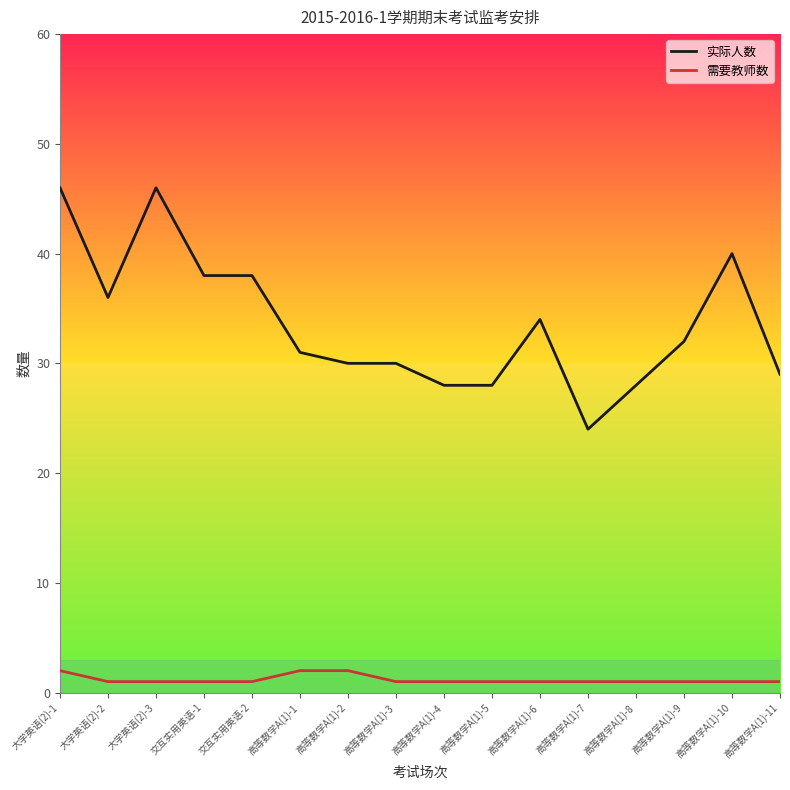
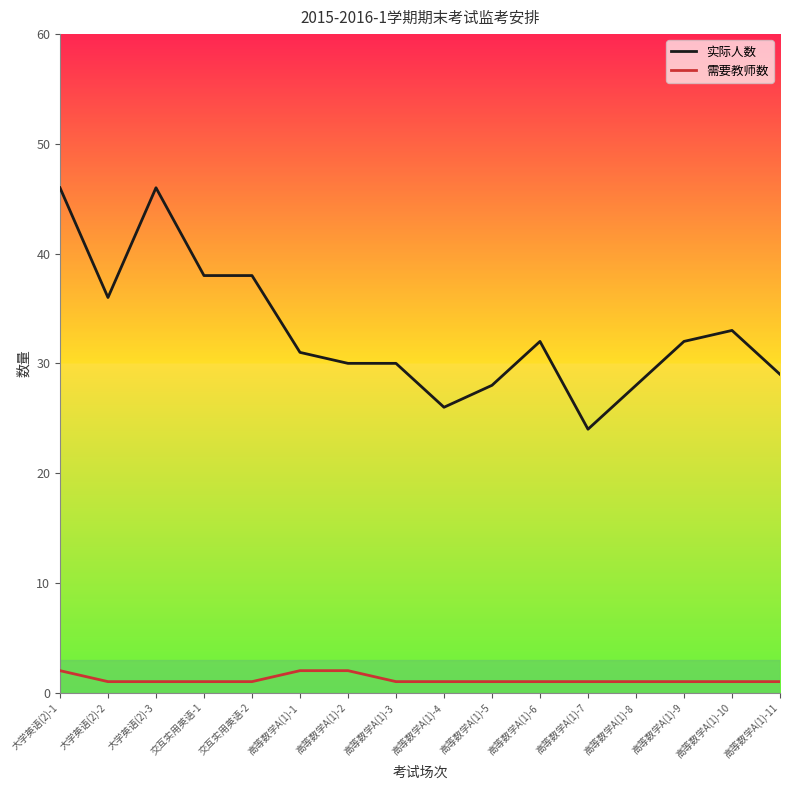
实际人数, 高等数学A(1)-4: 28 -> 26
实际人数, 高等数学A(1)-6: 34 -> 32
实际人数, 高等数学A(1)-10: 40 -> 33
